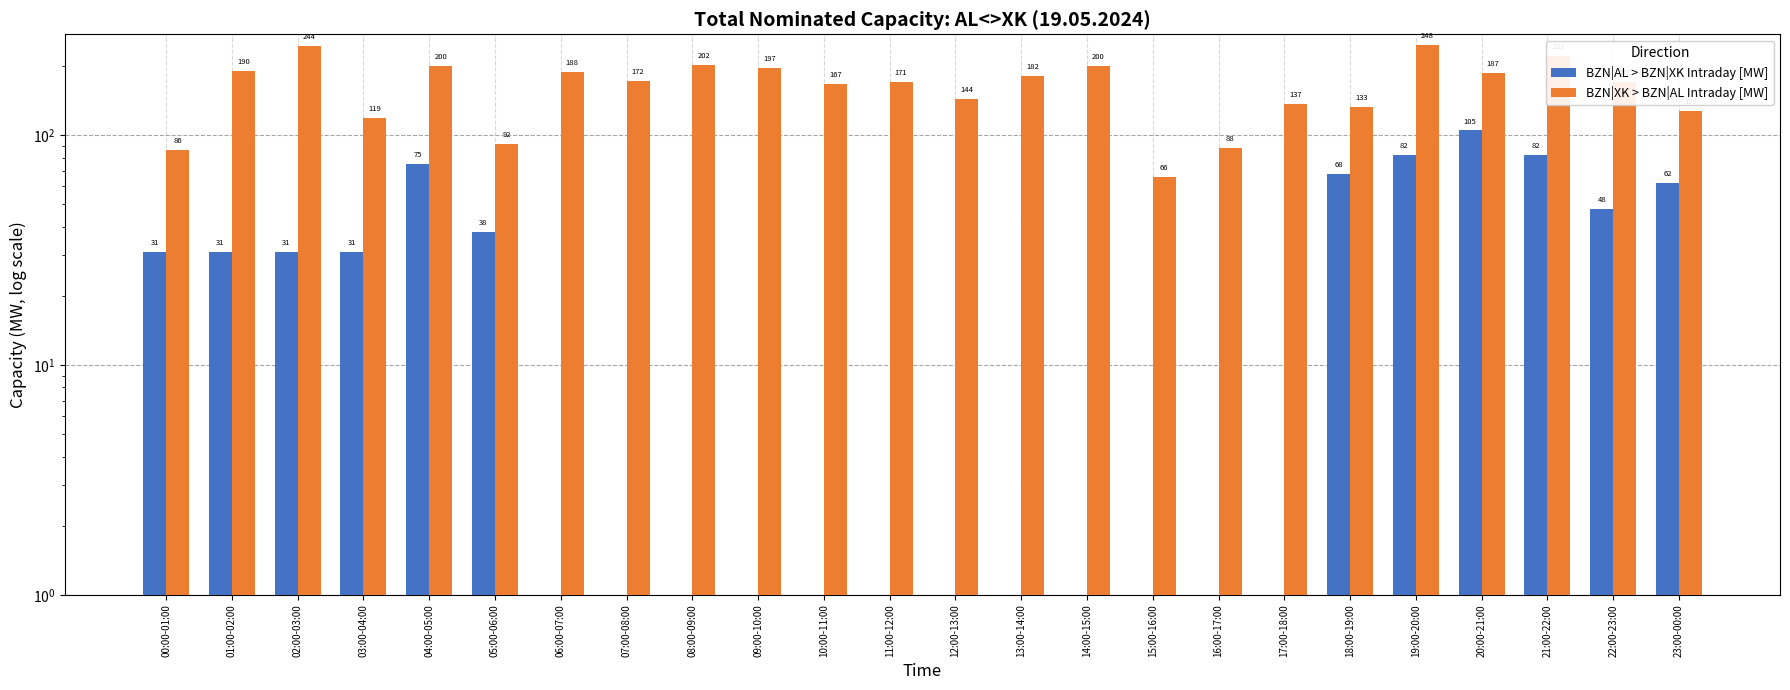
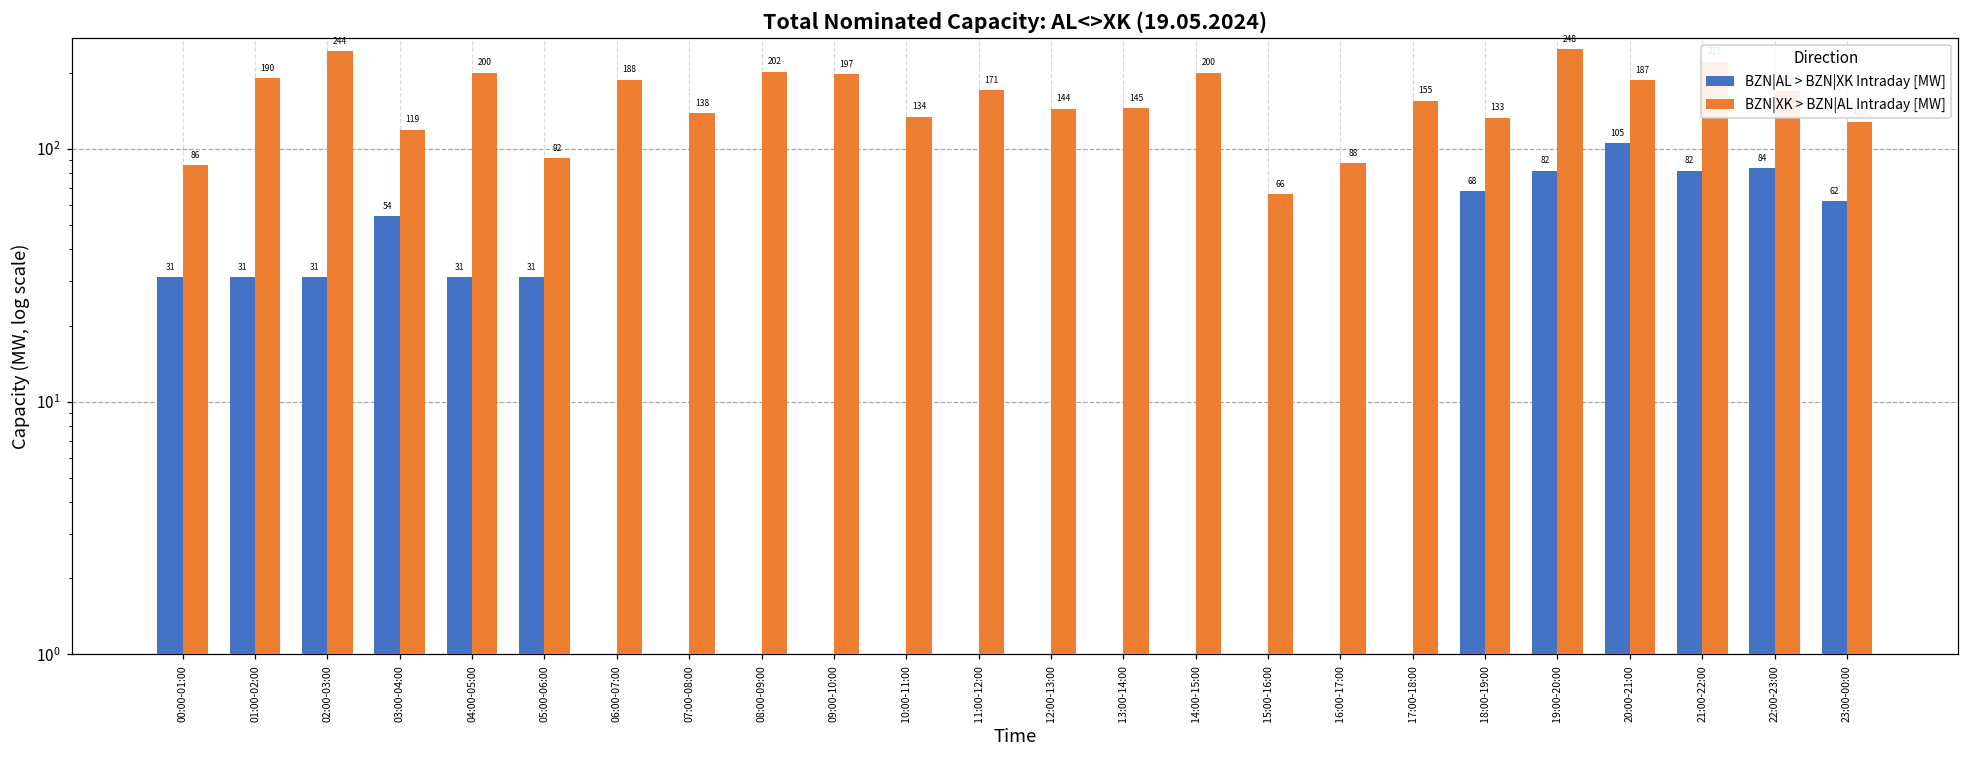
BZN|AL > BZN|XK Intraday [MW], 03:00-04:00: 31 -> 54
BZN|AL > BZN|XK Intraday [MW], 04:00-05:00: 75 -> 31
BZN|AL > BZN|XK Intraday [MW], 05:00-06:00: 38 -> 31
BZN|XK > BZN|AL Intraday [MW], 07:00-08:00: 172 -> 138
BZN|XK > BZN|AL Intraday [MW], 10:00-11:00: 167 -> 134
BZN|XK > BZN|AL Intraday [MW], 13:00-14:00: 182 -> 145
BZN|XK > BZN|AL Intraday [MW], 17:00-18:00: 137 -> 155
BZN|AL > BZN|XK Intraday [MW], 22:00-23:00: 48 -> 84
